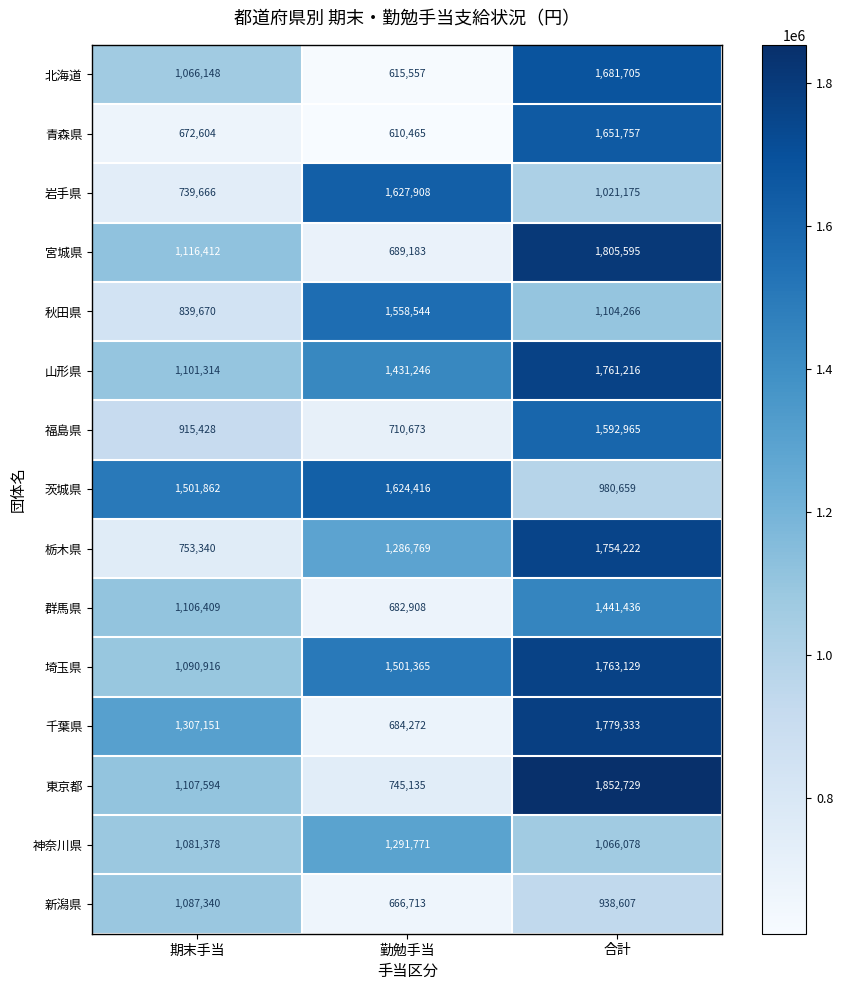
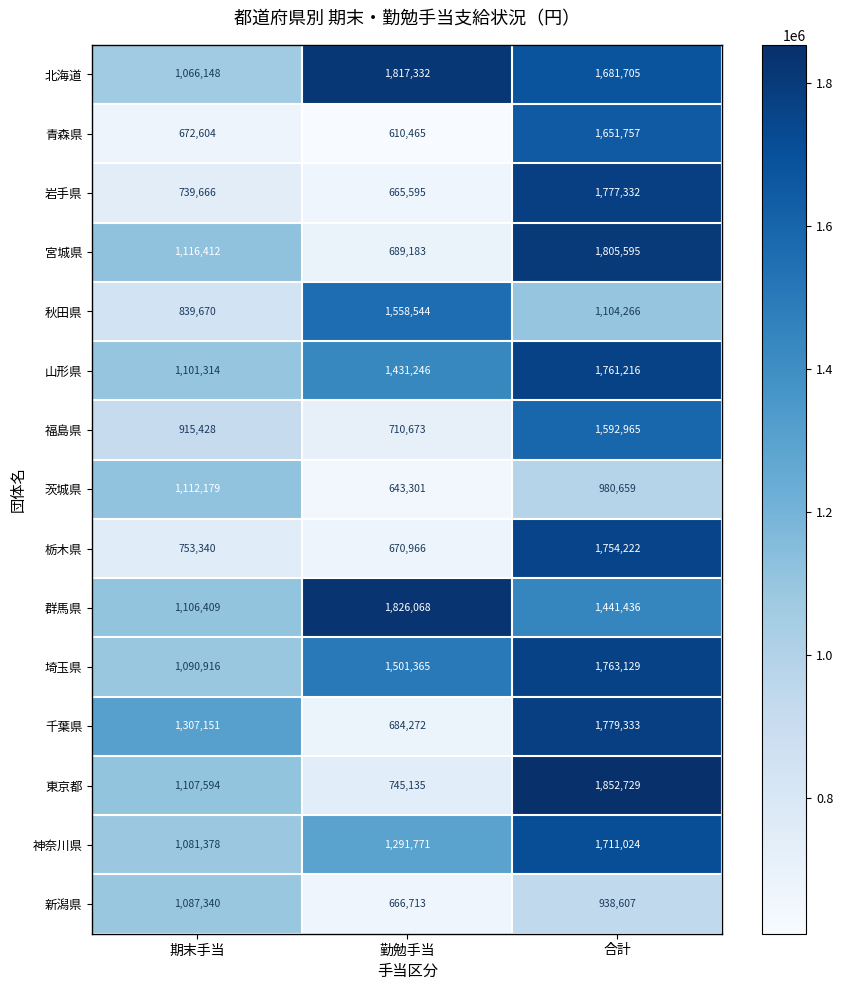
北海道, 勤勉手当: 615,557 -> 1,817,332
岩手県, 勤勉手当: 1,627,908 -> 665,595
岩手県, 合計: 1,021,175 -> 1,777,332
茨城県, 期末手当: 1,501,862 -> 1,112,179
茨城県, 勤勉手当: 1,624,416 -> 643,301
栃木県, 勤勉手当: 1,286,769 -> 670,966
群馬県, 勤勉手当: 682,908 -> 1,826,068
神奈川県, 合計: 1,066,078 -> 1,711,024
